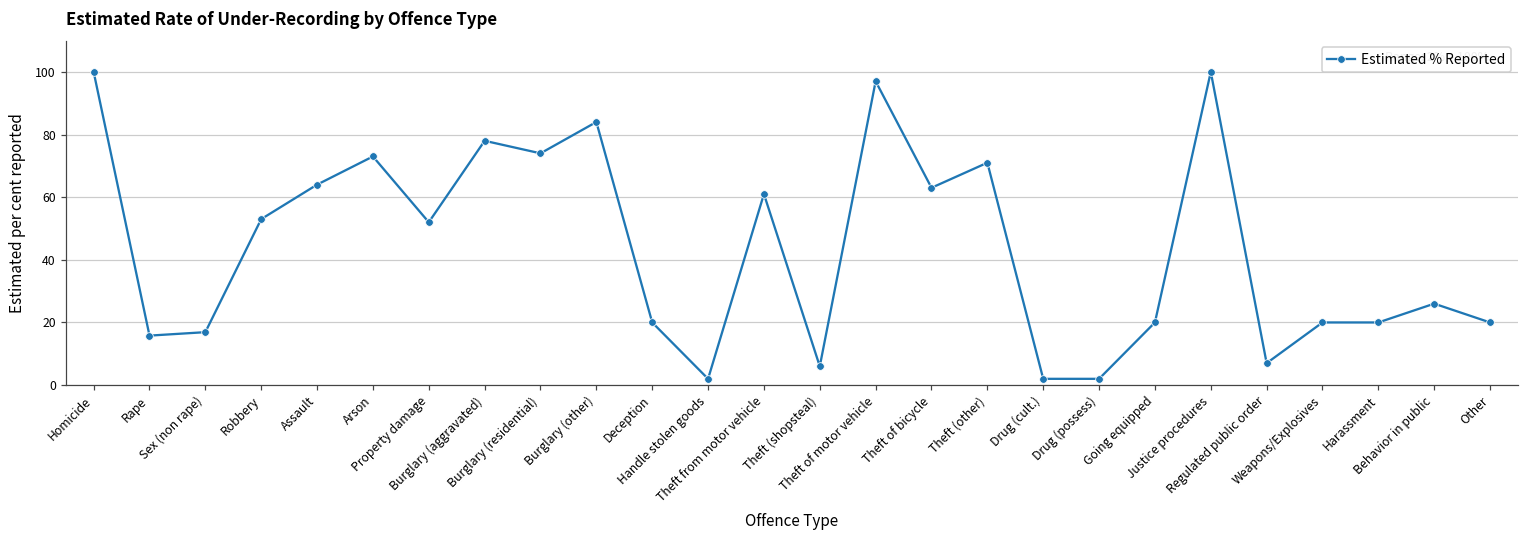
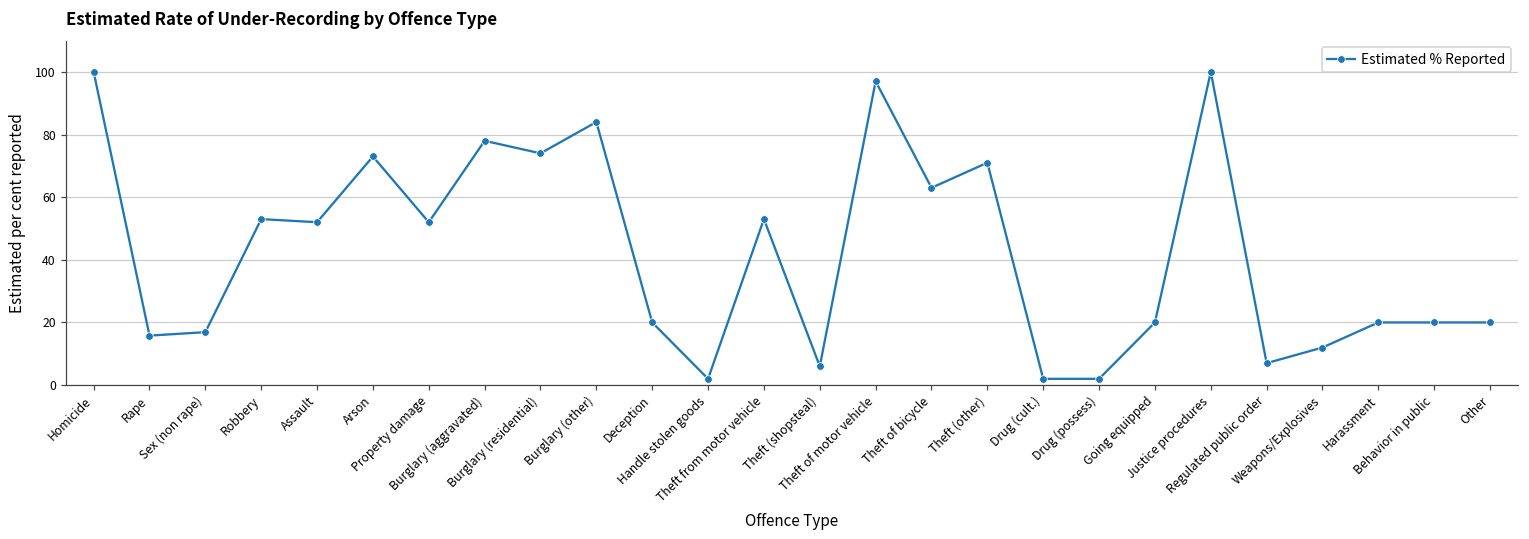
Assault: 64 -> 52
Theft from motor vehicle: 61 -> 53
Weapons/Explosives: 20 -> 12
Behavior in public: 26 -> 20
